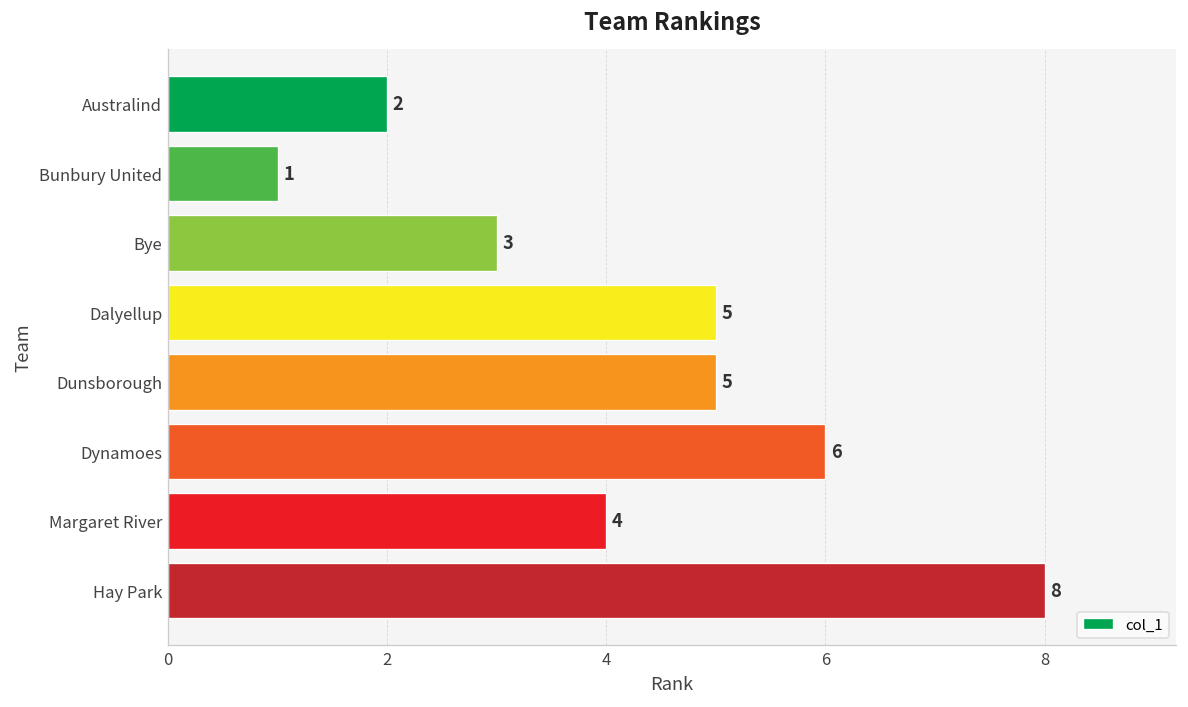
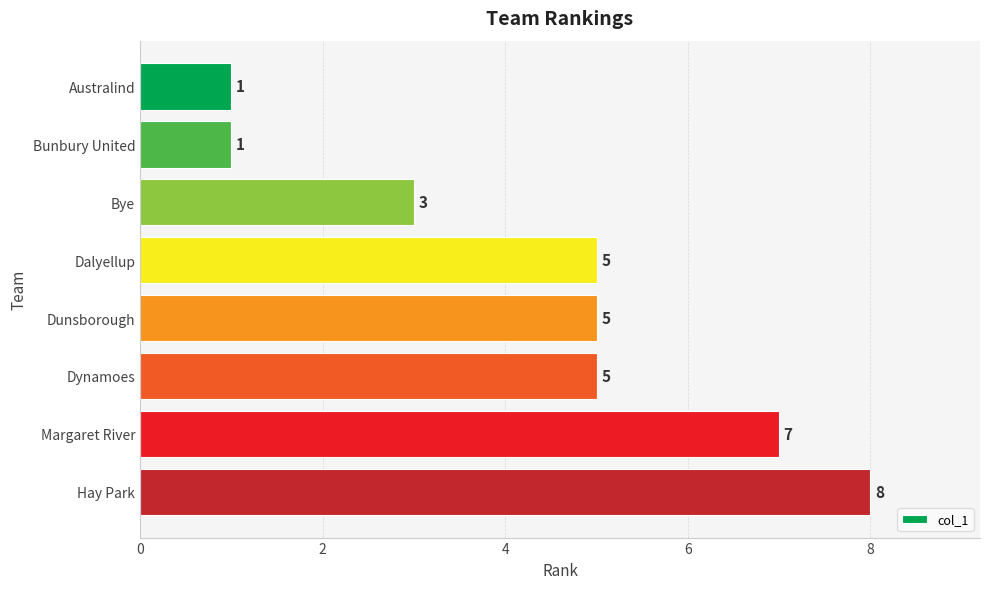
Australind: 2 -> 1
Dynamoes: 6 -> 5
Margaret River: 4 -> 7
